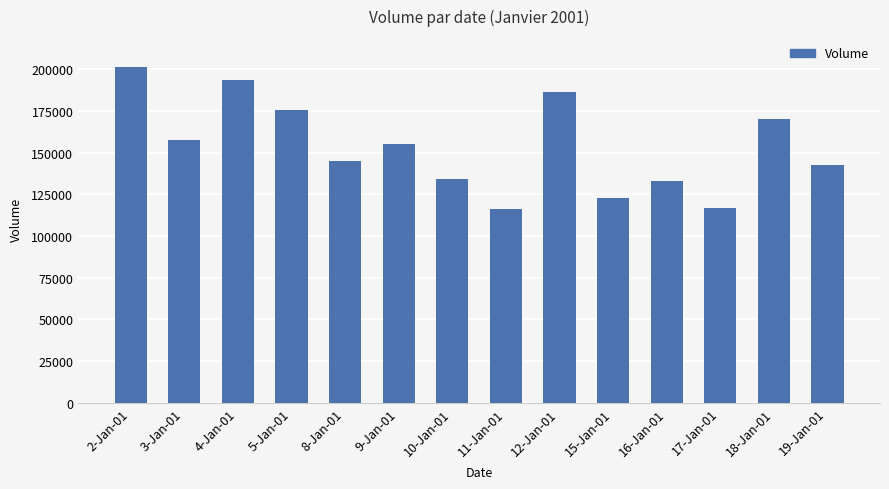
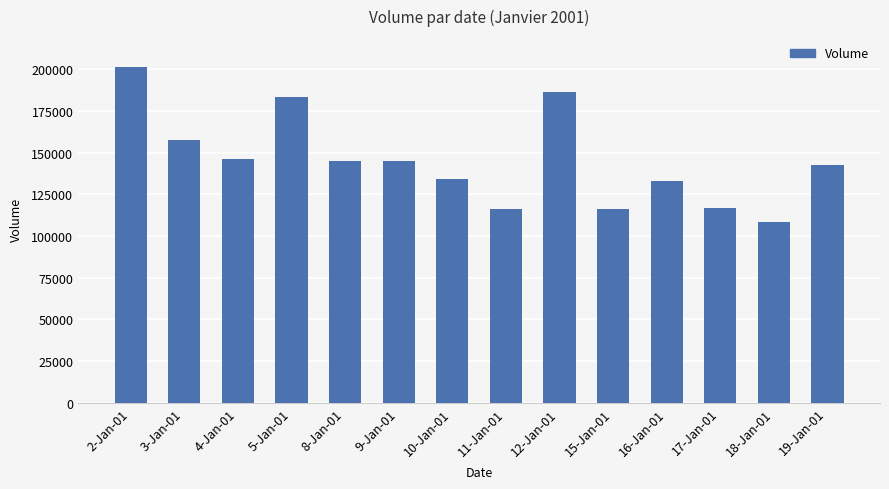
4-Jan-01: 193000 -> 146000
5-Jan-01: 176000 -> 183000
9-Jan-01: 155000 -> 145000
15-Jan-01: 123000 -> 116000
18-Jan-01: 170000 -> 109000
